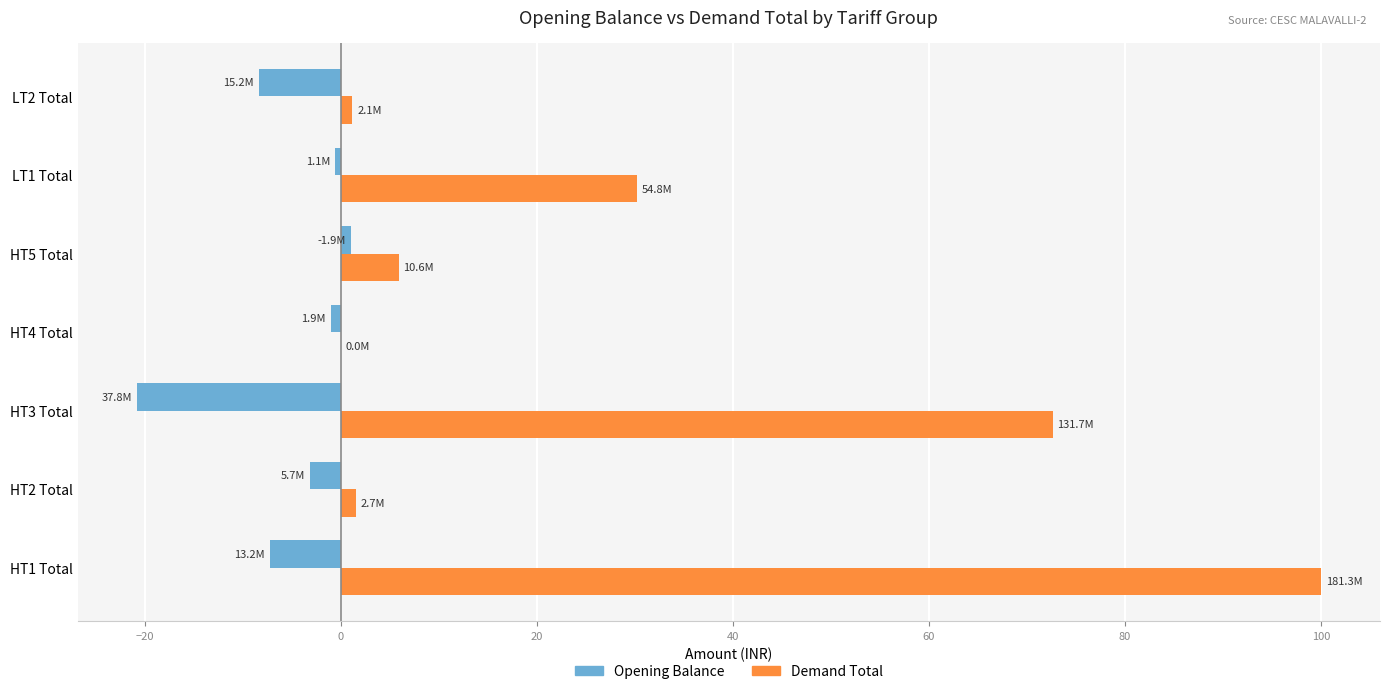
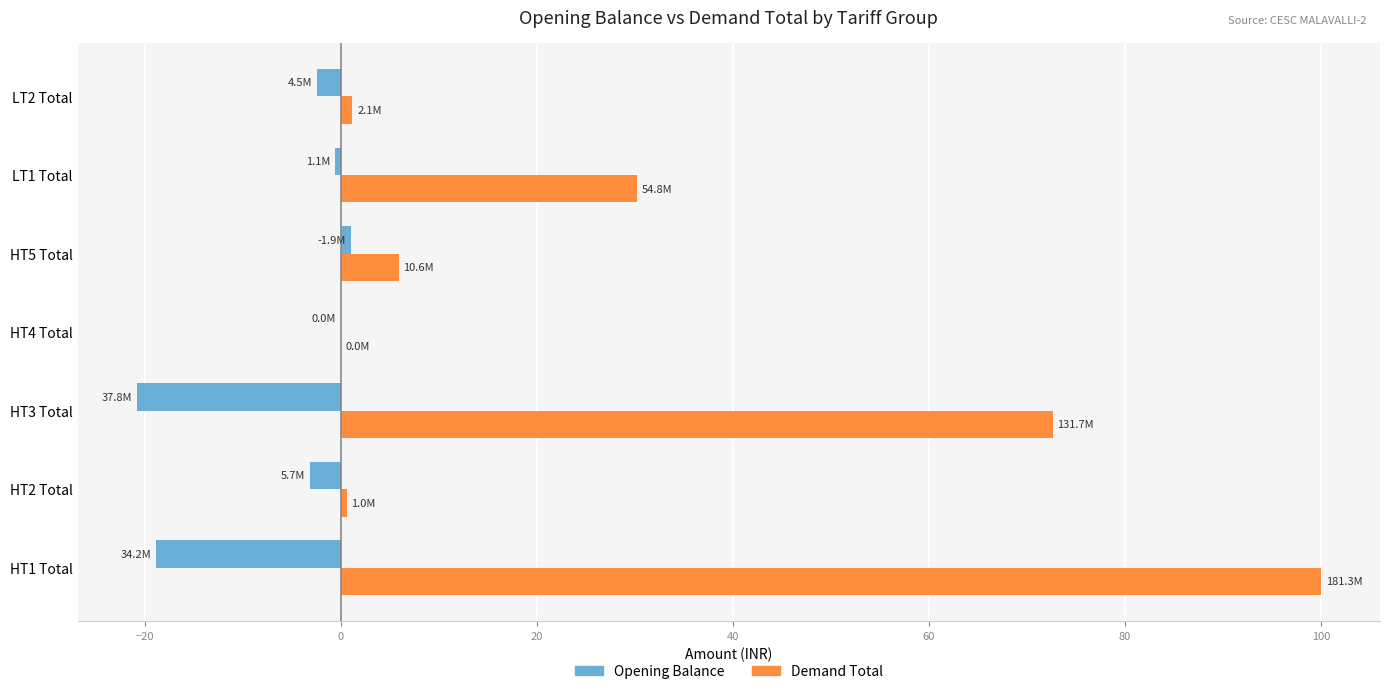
Opening Balance, LT2 Total: 15.2M -> 4.5M
Opening Balance, HT4 Total: 1.9M -> 0.0M
Demand Total, HT2 Total: 2.7M -> 1.0M
Opening Balance, HT1 Total: 13.2M -> 34.2M
